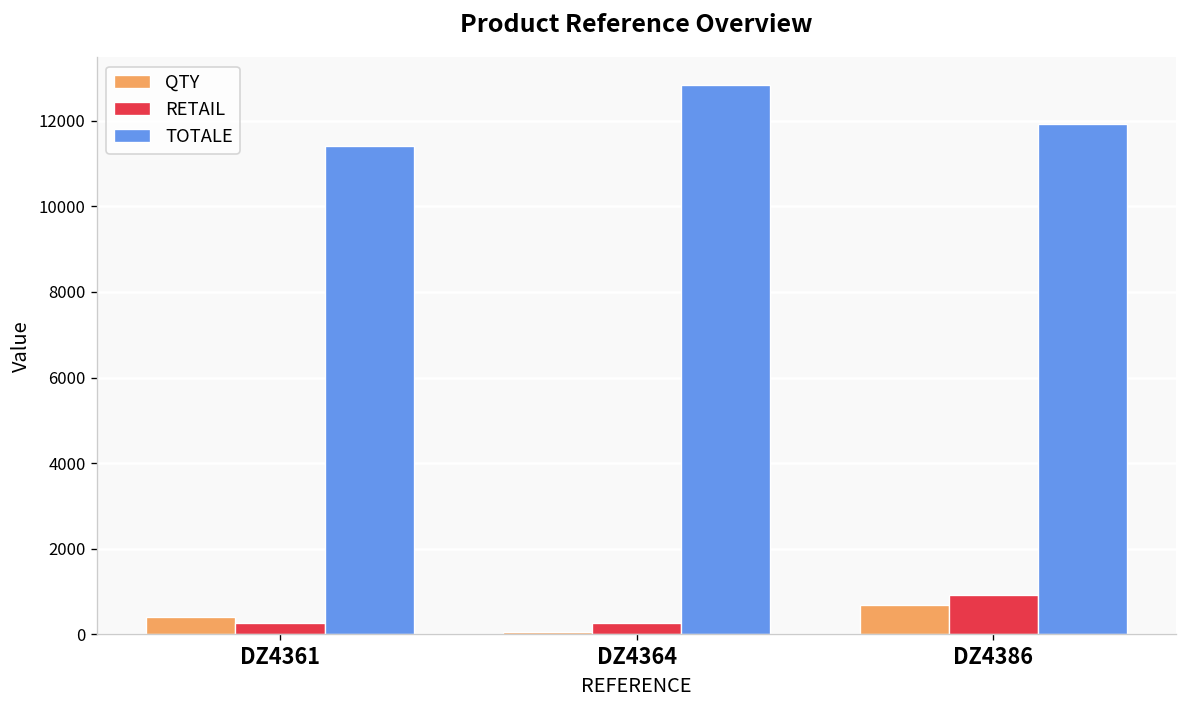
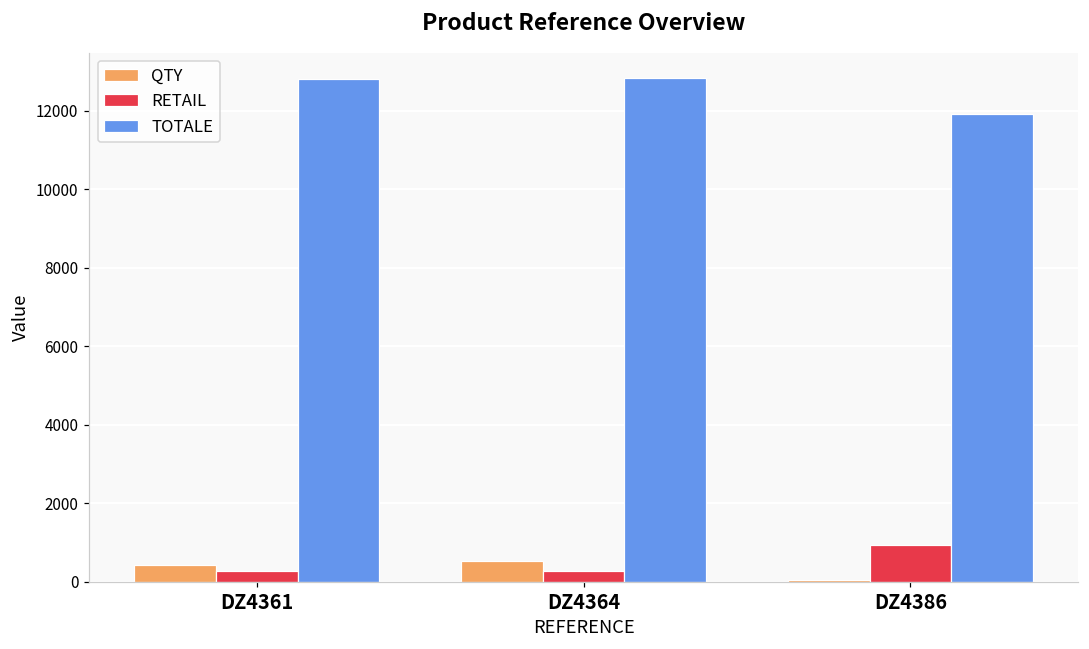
TOTALE, DZ4361: 11400 -> 12800
QTY, DZ4364: 0 -> 500
QTY, DZ4386: 700 -> 0
